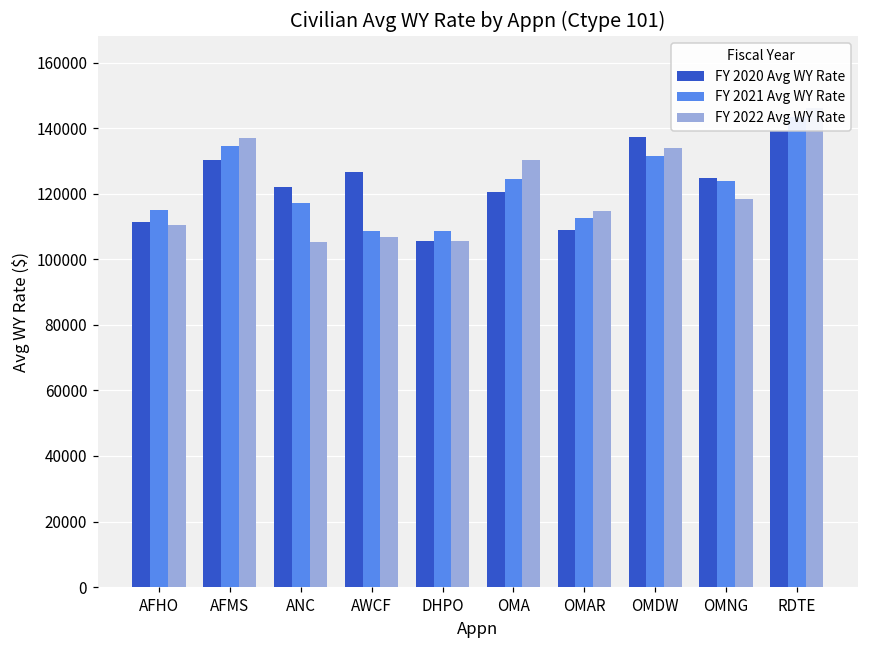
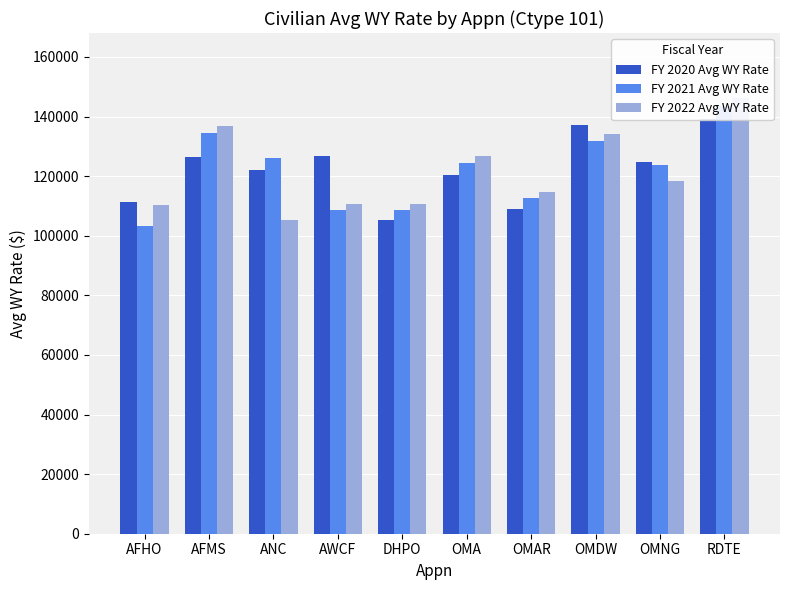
FY 2021 Avg WY Rate, AFHO: 115000 -> 103000
FY 2020 Avg WY Rate, AFMS: 130000 -> 126000
FY 2021 Avg WY Rate, ANC: 117000 -> 126000
FY 2022 Avg WY Rate, AWCF: 107000 -> 111000
FY 2022 Avg WY Rate, DHPO: 106000 -> 111000
FY 2022 Avg WY Rate, OMA: 130000 -> 127000
